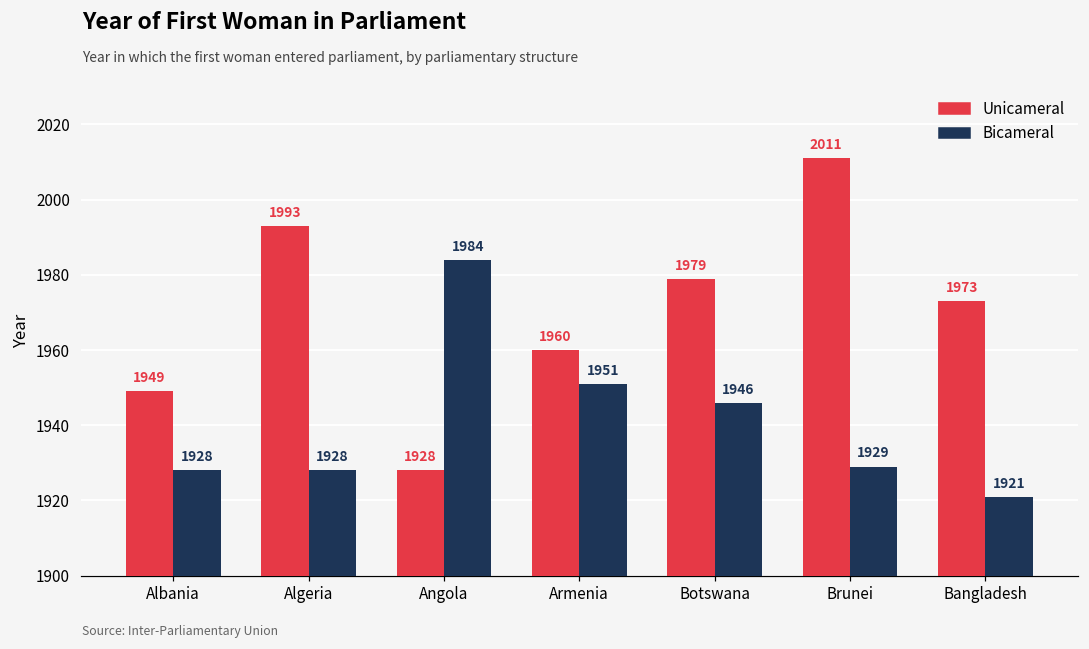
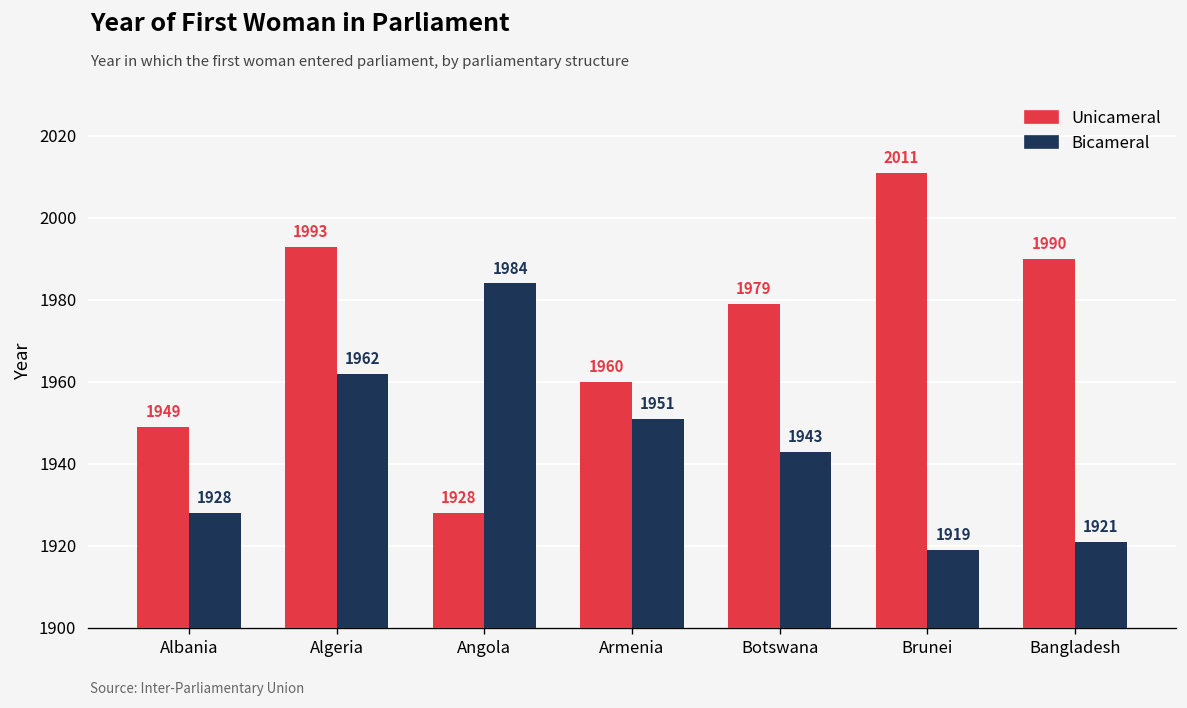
Bicameral, Algeria: 1928 -> 1962
Bicameral, Botswana: 1946 -> 1943
Bicameral, Brunei: 1929 -> 1919
Unicameral, Bangladesh: 1973 -> 1990
